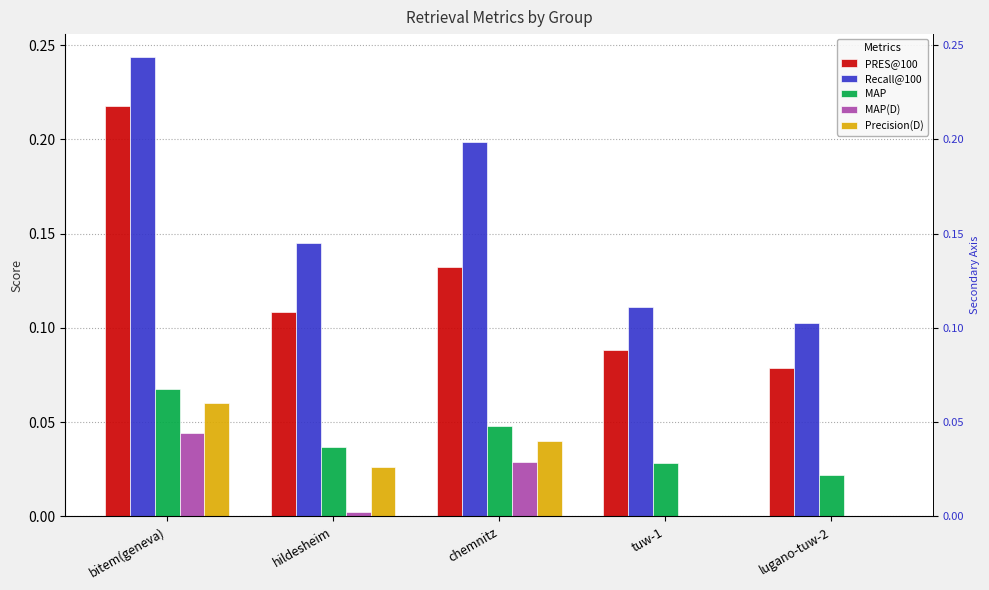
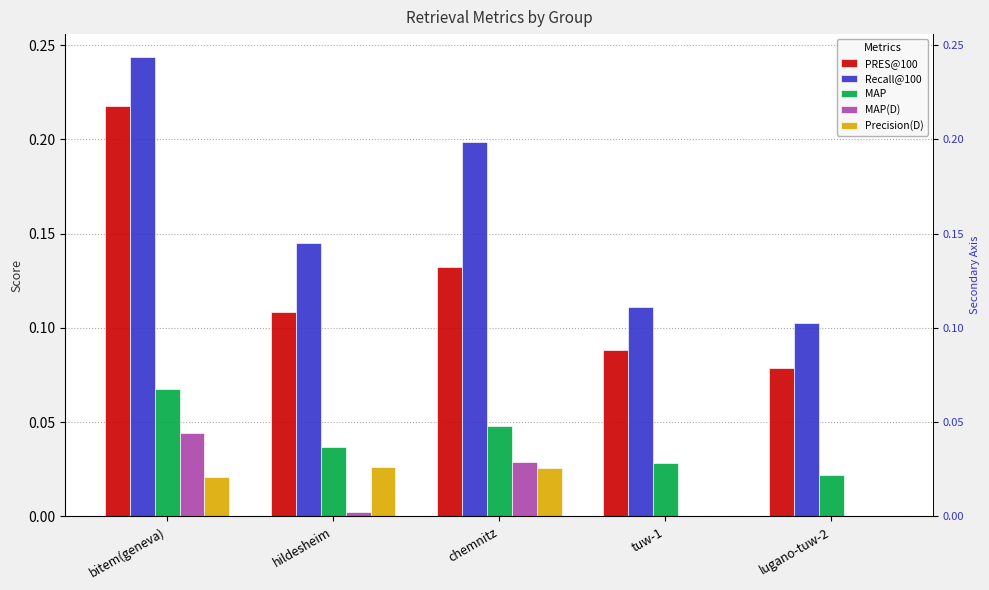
Precision(D), bitem(geneva): 0.060 -> 0.021
Precision(D), chemnitz: 0.040 -> 0.026
